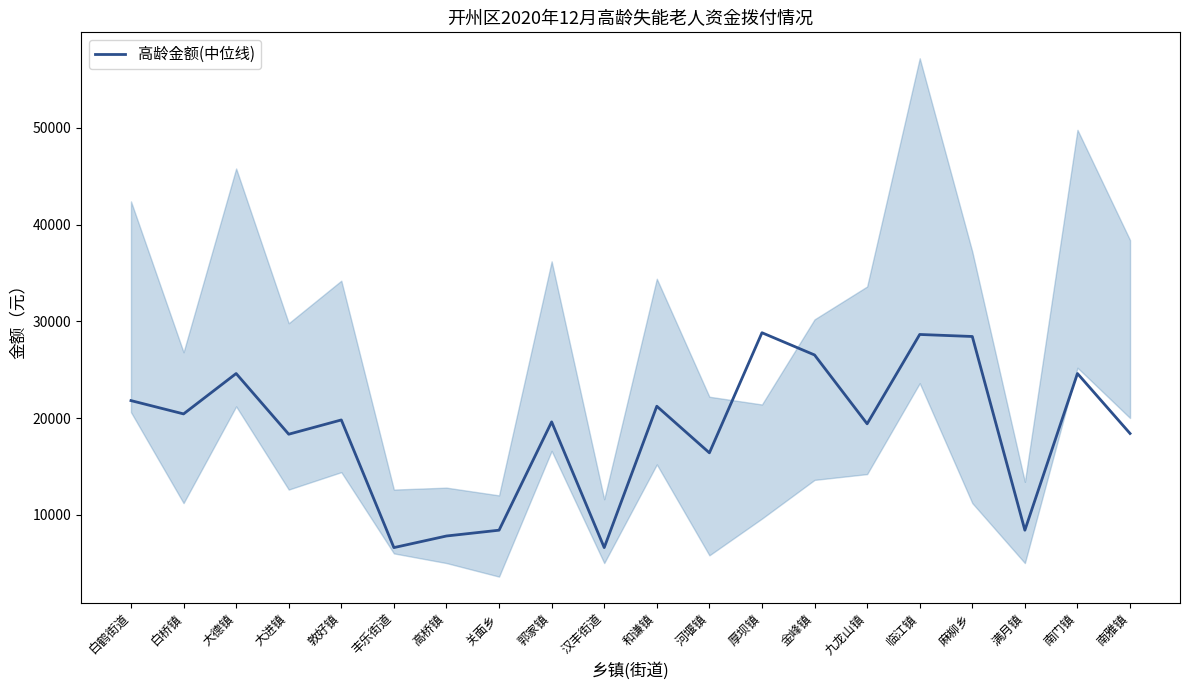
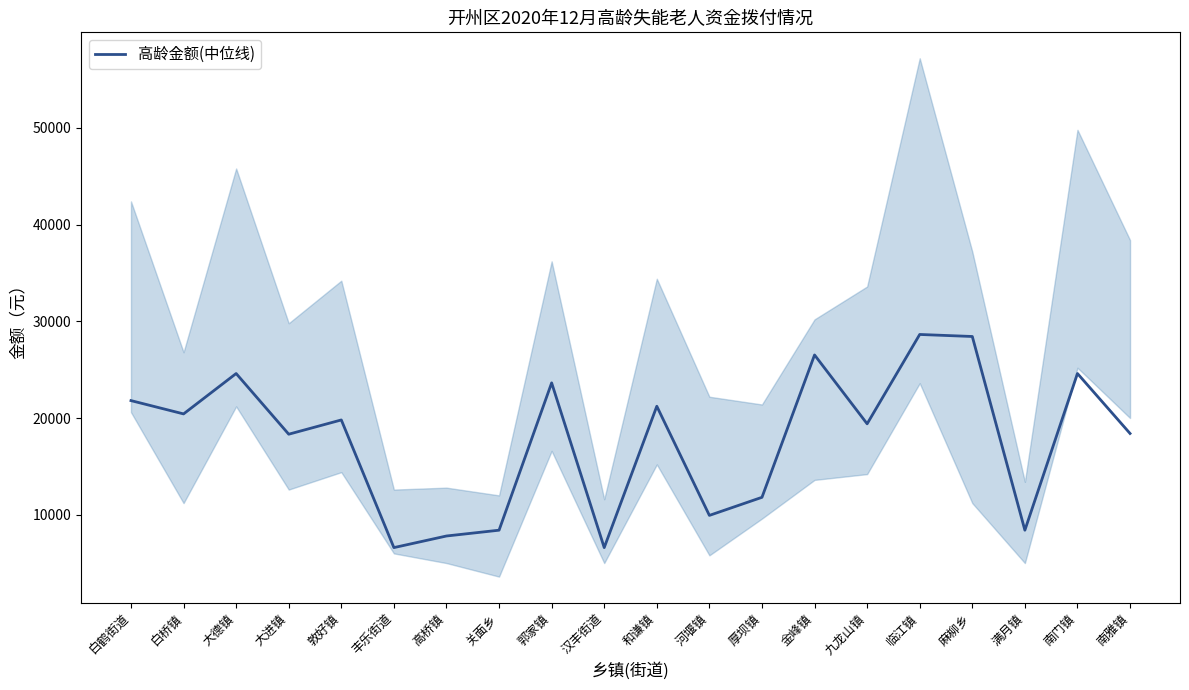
高龄金额(中位线), 郭家镇: 20000 -> 24000
高龄金额(中位线), 河堰镇: 16000 -> 10000
高龄金额(中位线), 厚坝镇: 29000 -> 12000
